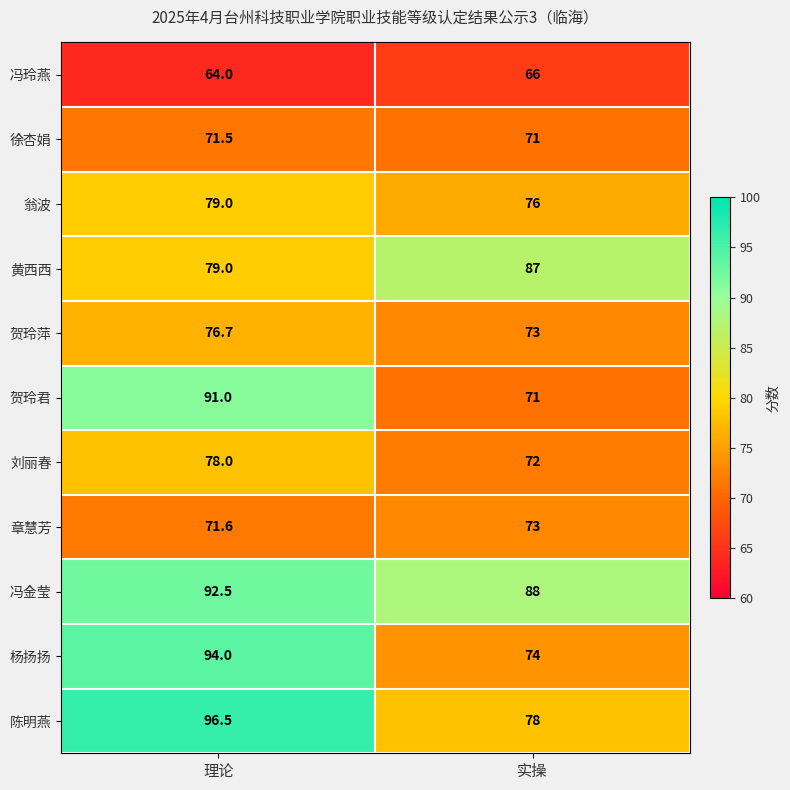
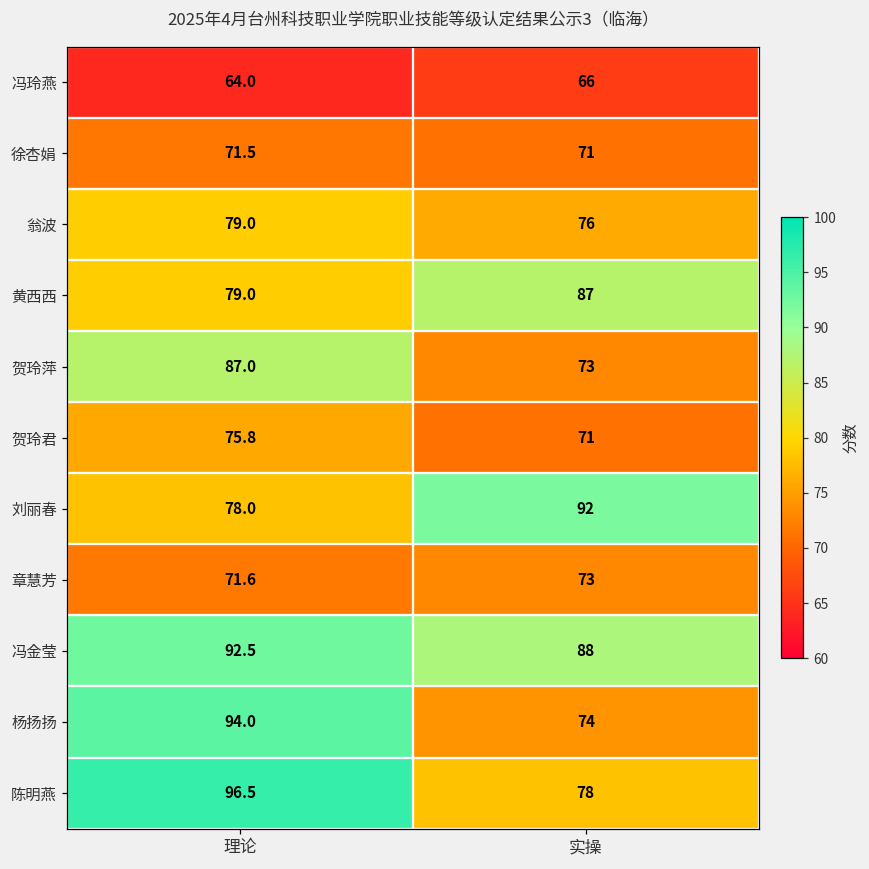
贺玲萍, 理论: 76.7 -> 87.0
贺玲君, 理论: 91.0 -> 75.8
刘丽春, 实操: 72 -> 92
